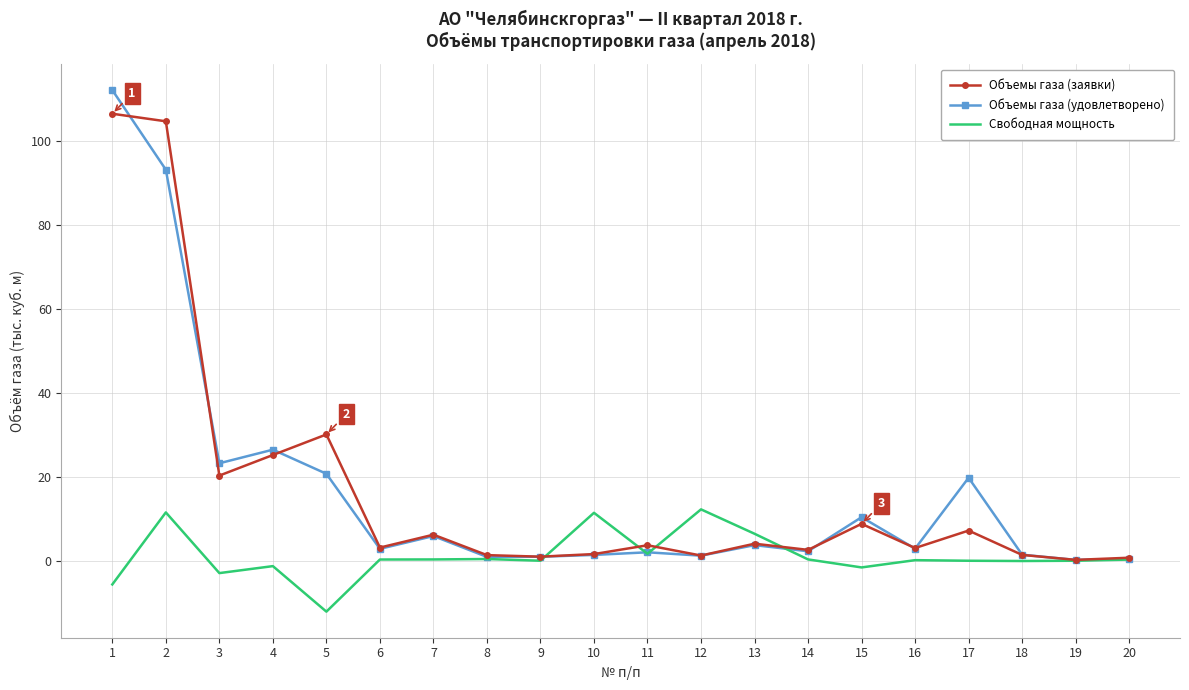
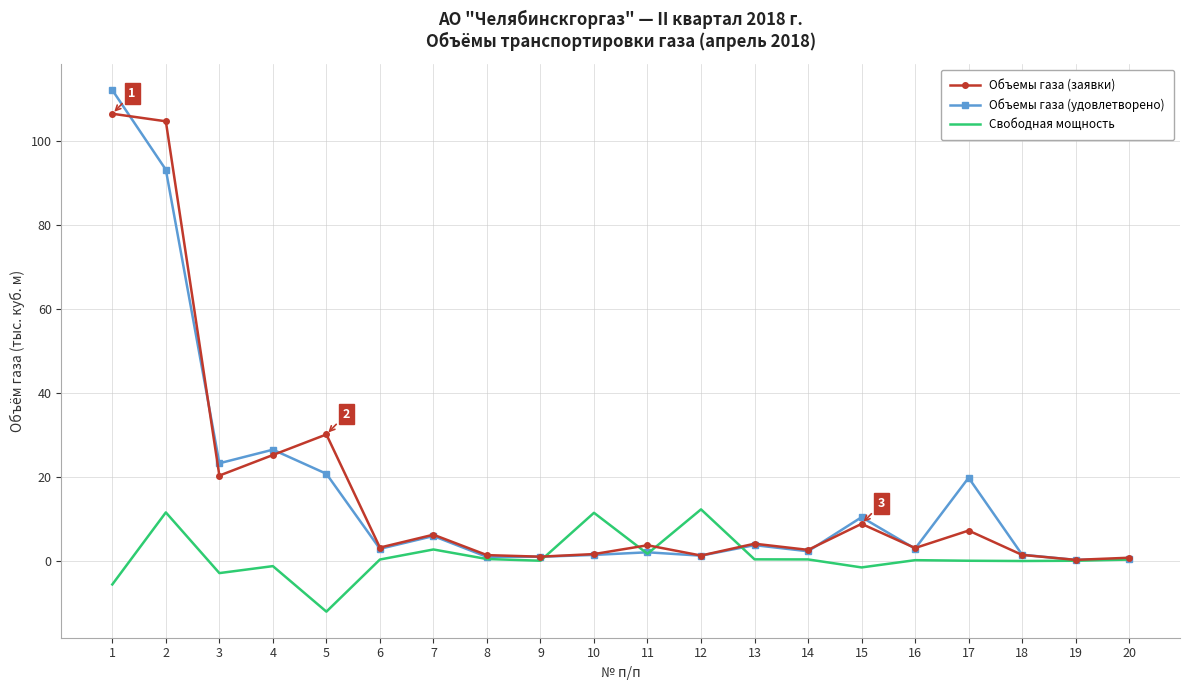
Свободная мощность, 7: 0 -> 3
Свободная мощность, 13: 6 -> 0
